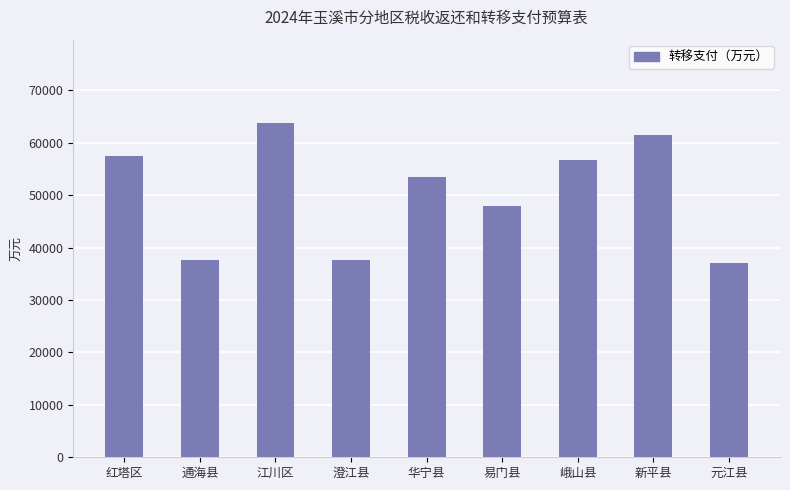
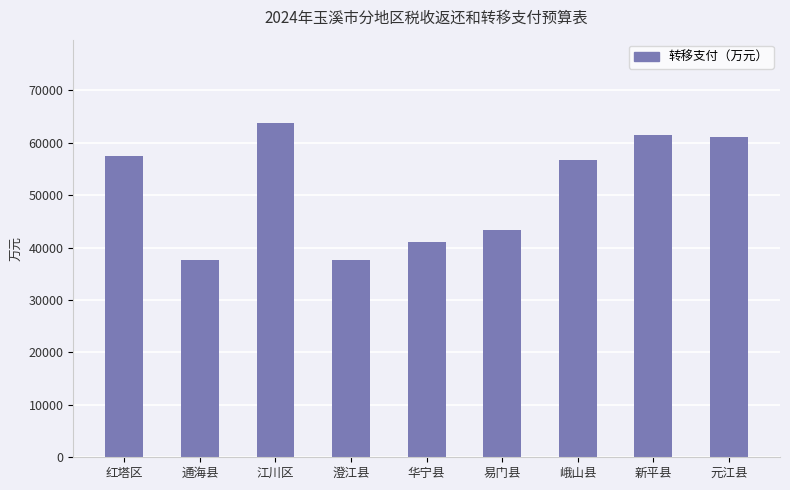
华宁县: 54000 -> 41000
易门县: 48000 -> 43000
元江县: 37000 -> 61000
